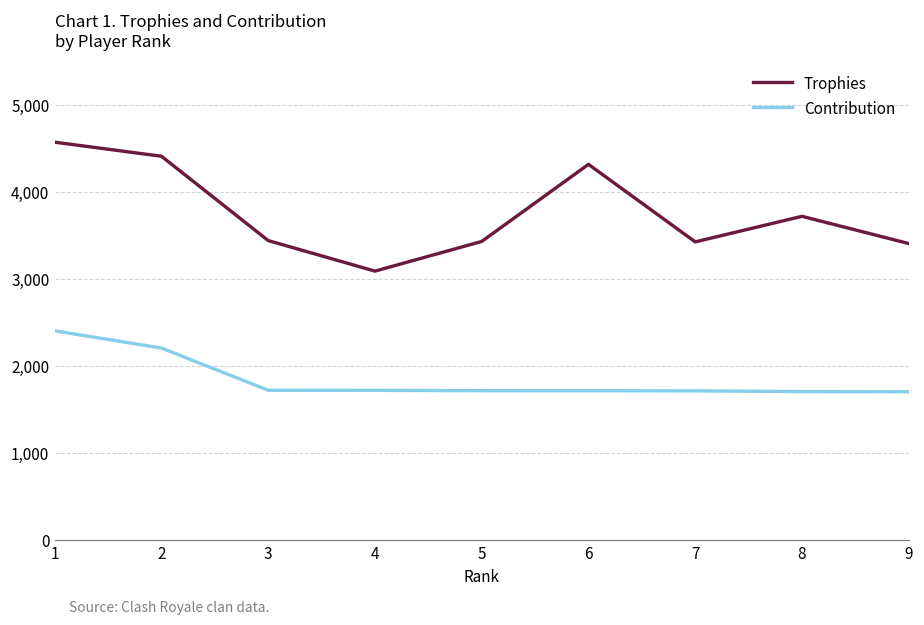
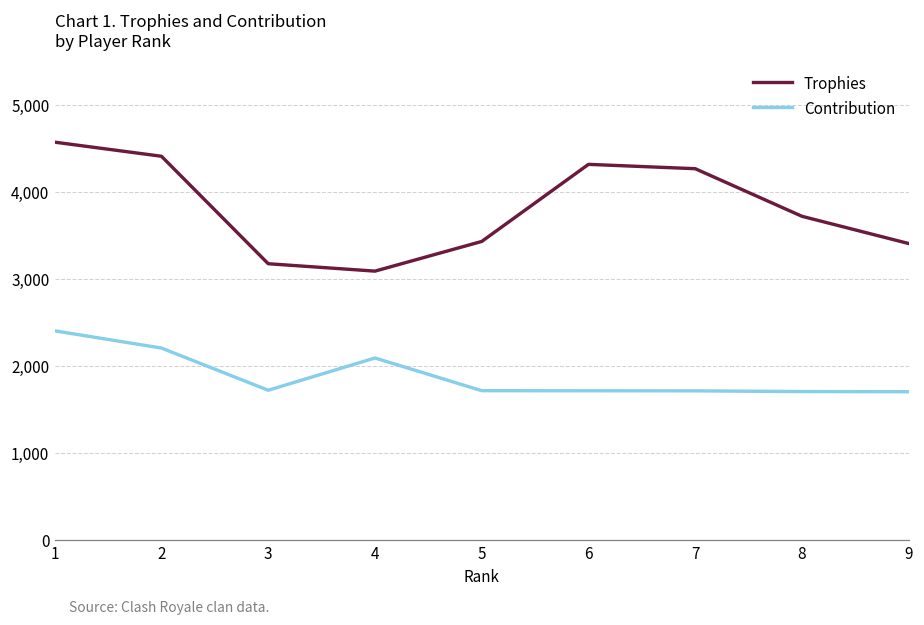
Trophies, 3: 3,400 -> 3,200
Contribution, 4: 1,700 -> 2,100
Trophies, 7: 3,400 -> 4,300
